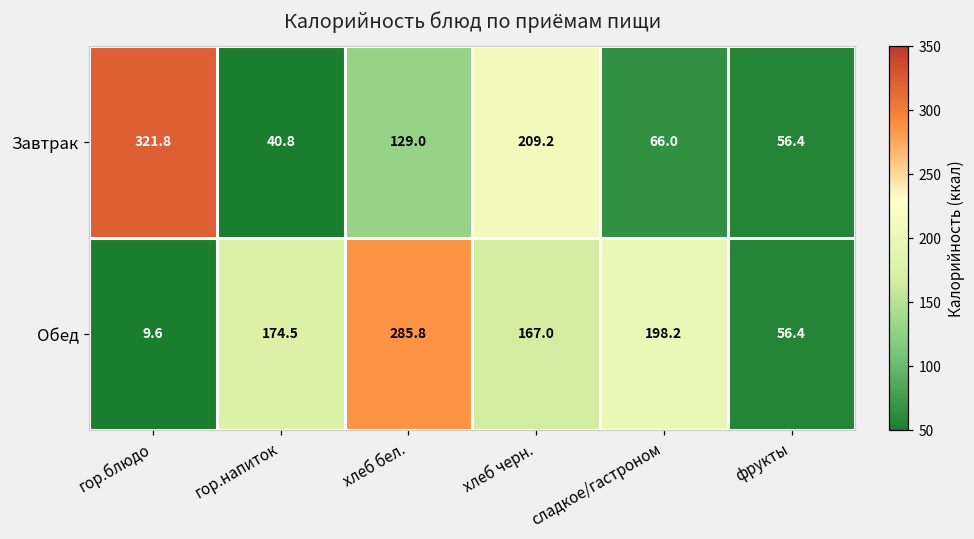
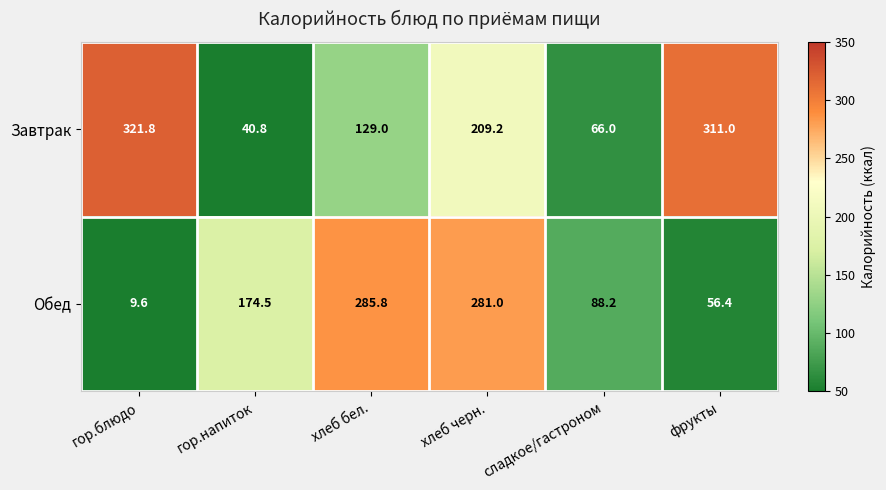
Завтрак, фрукты: 56.4 -> 311.0
Обед, хлеб черн.: 167.0 -> 281.0
Обед, сладкое/гастроном: 198.2 -> 88.2
